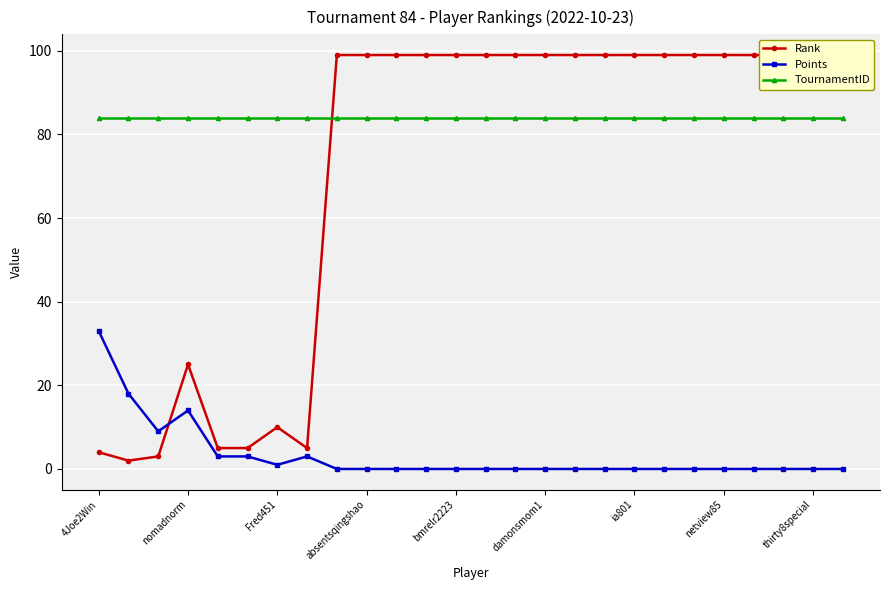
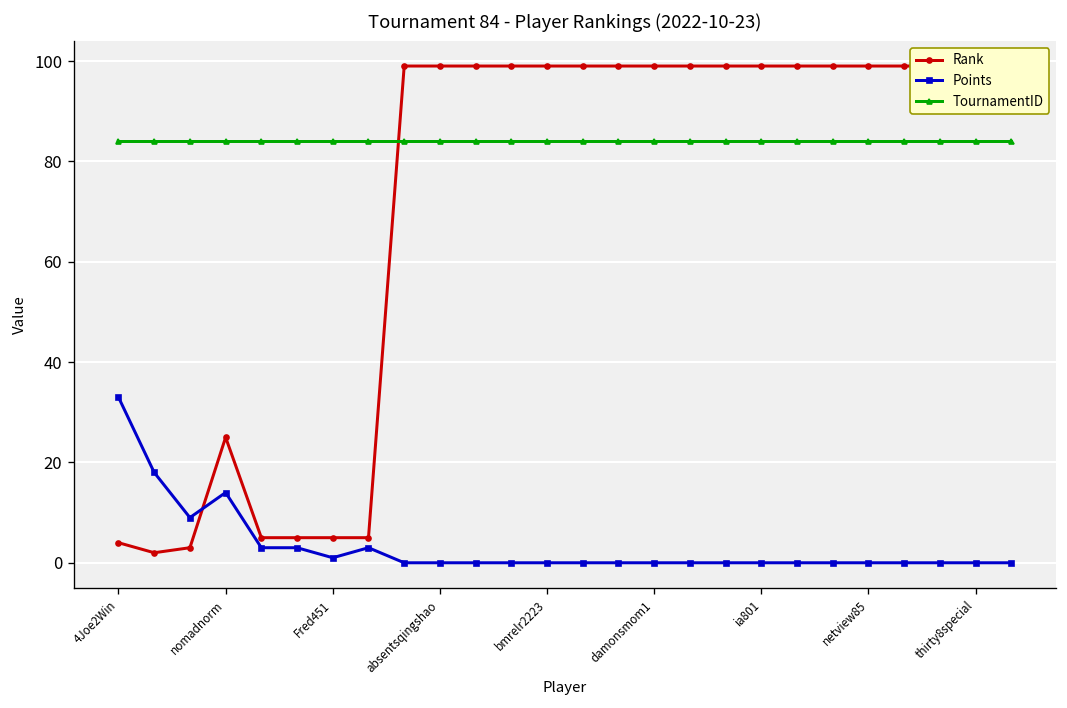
Rank, Fred451: 10 -> 5
